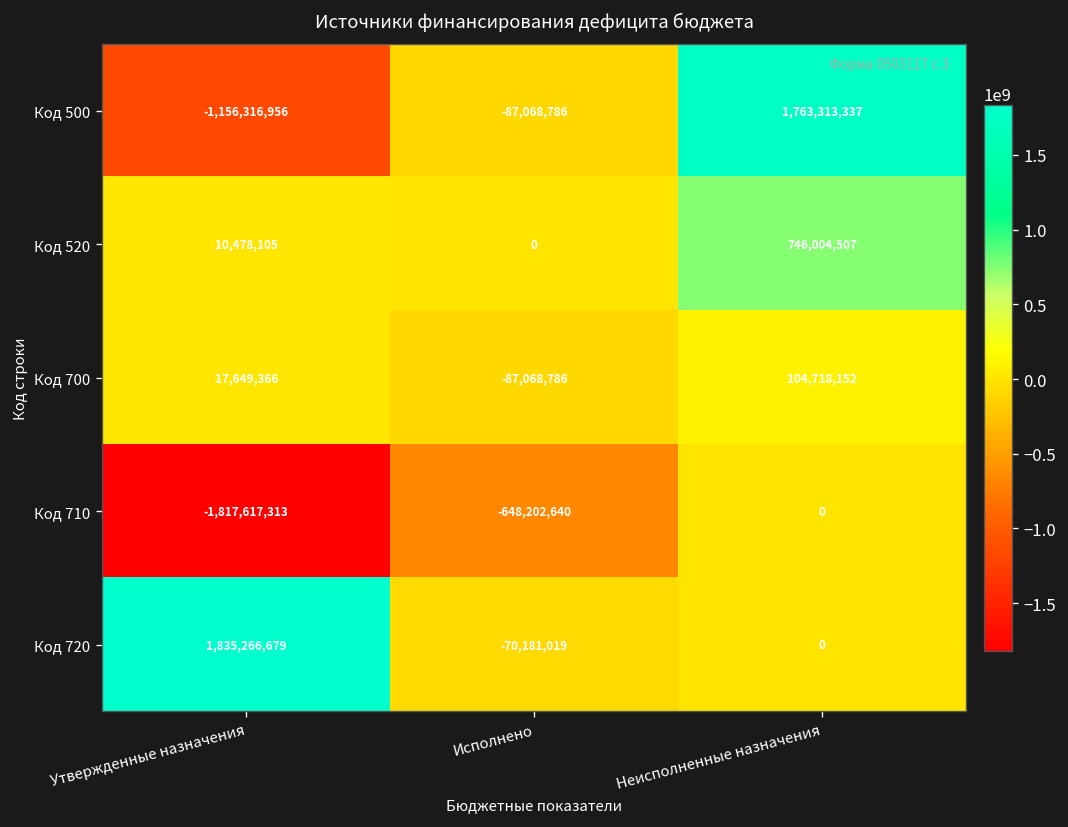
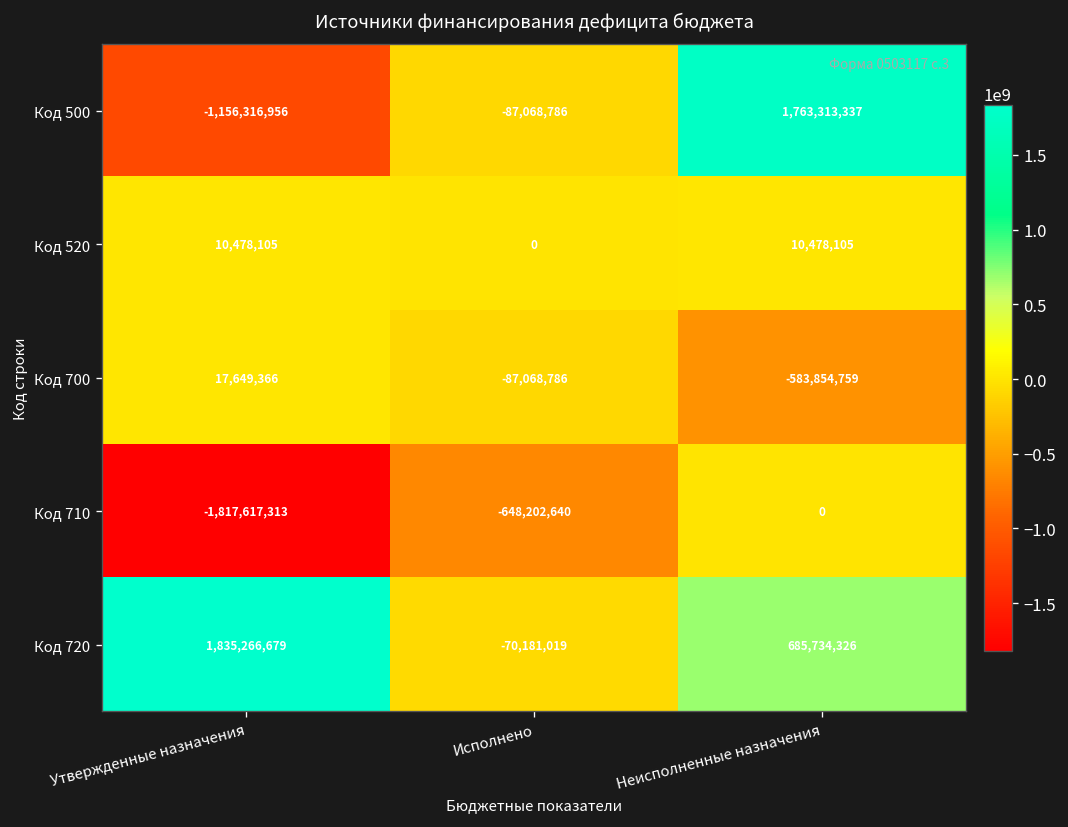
Код 520, Неисполненные назначения: 746,004,507 -> 10,478,105
Код 700, Неисполненные назначения: 104,718,152 -> -583,854,759
Код 720, Неисполненные назначения: 0 -> 685,734,326
